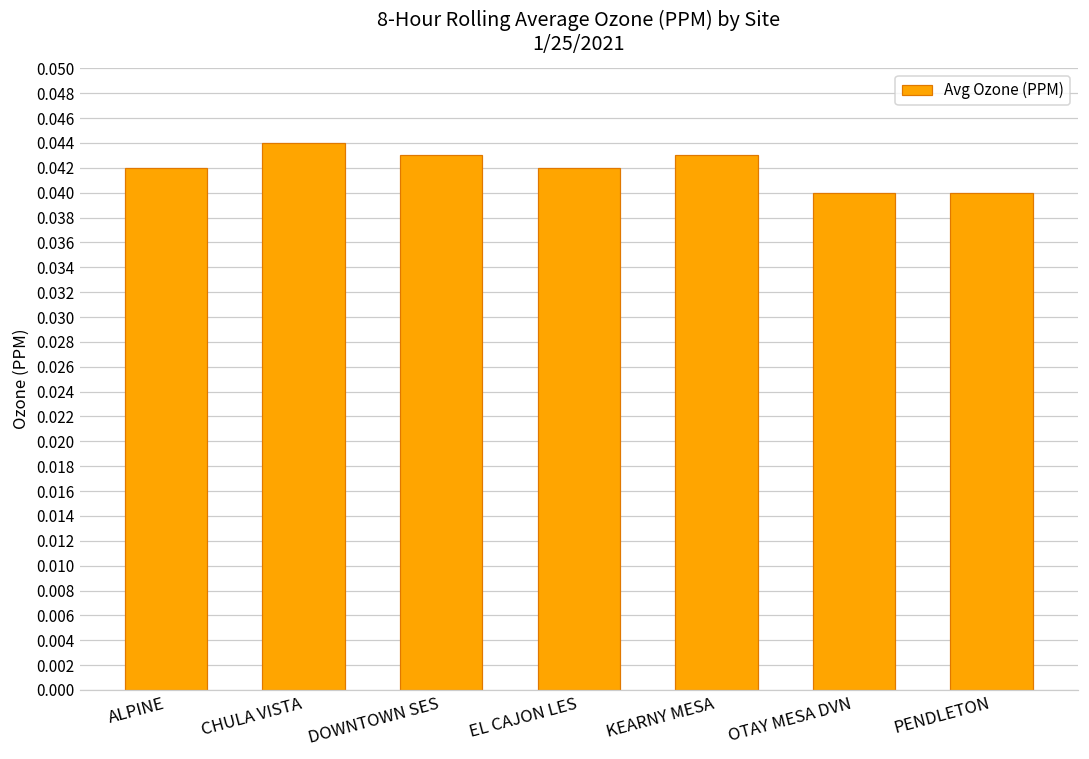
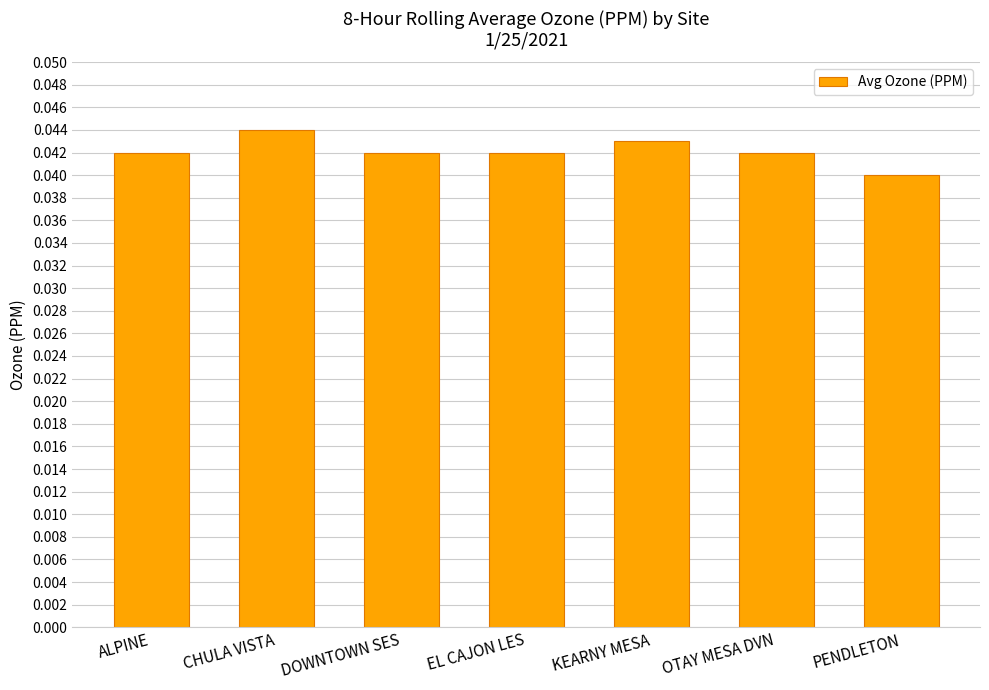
DOWNTOWN SES: 0.043 -> 0.042
OTAY MESA DVN: 0.040 -> 0.042
